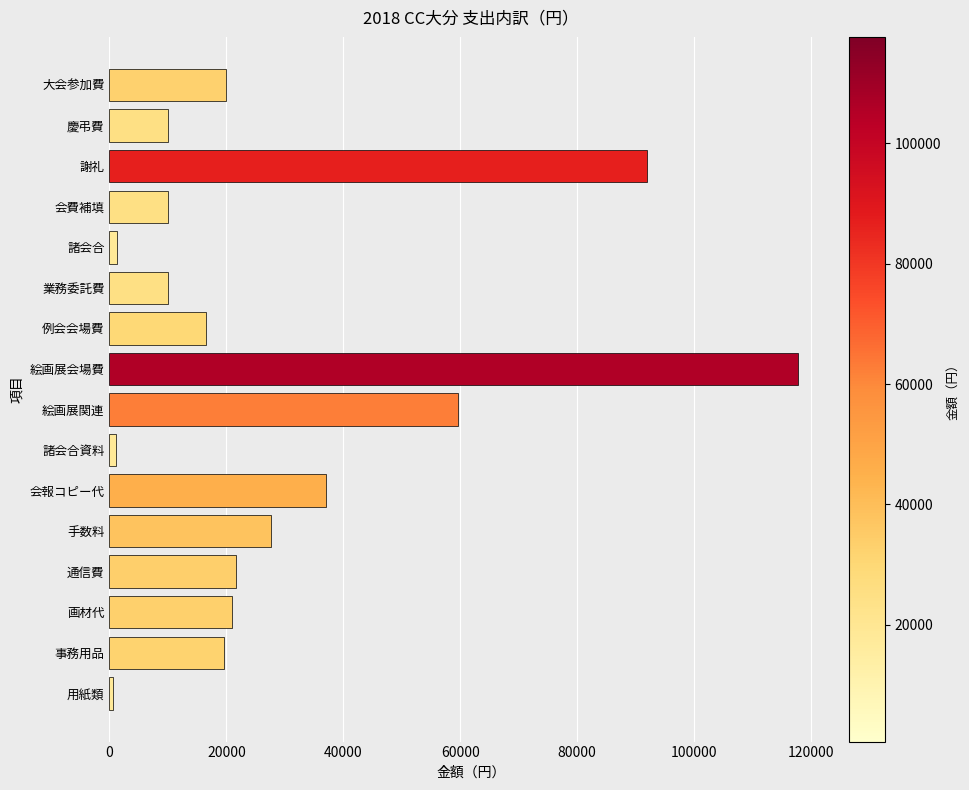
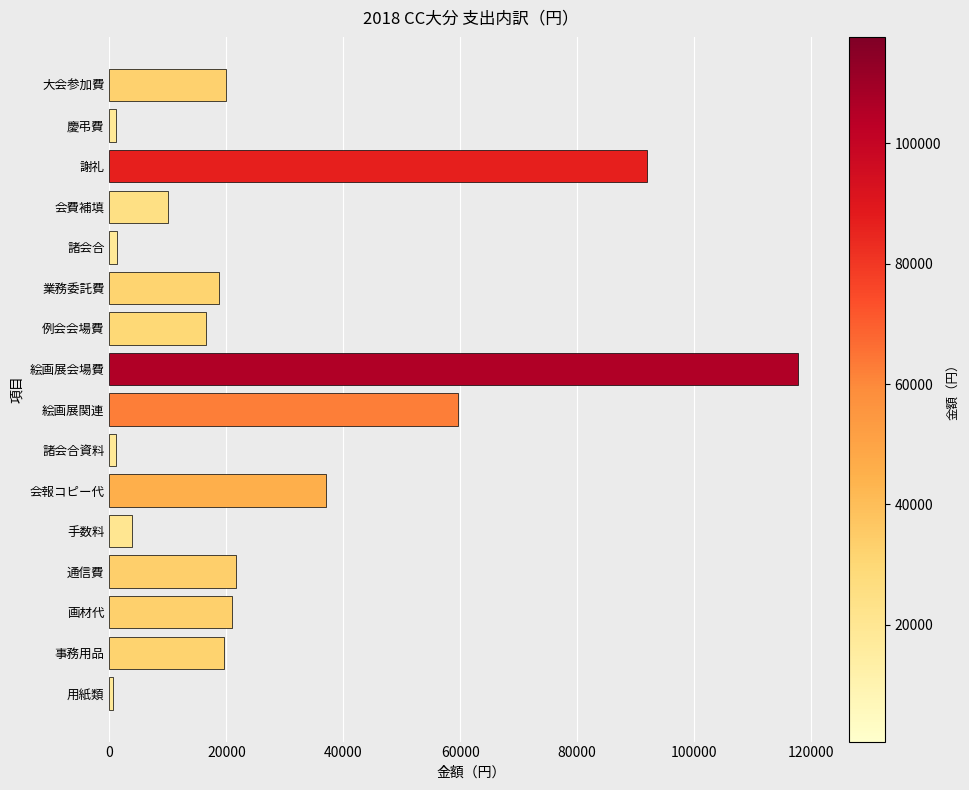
慶弔費: 10000 -> 1000
業務委託費: 10000 -> 19000
手数料: 28000 -> 4000
